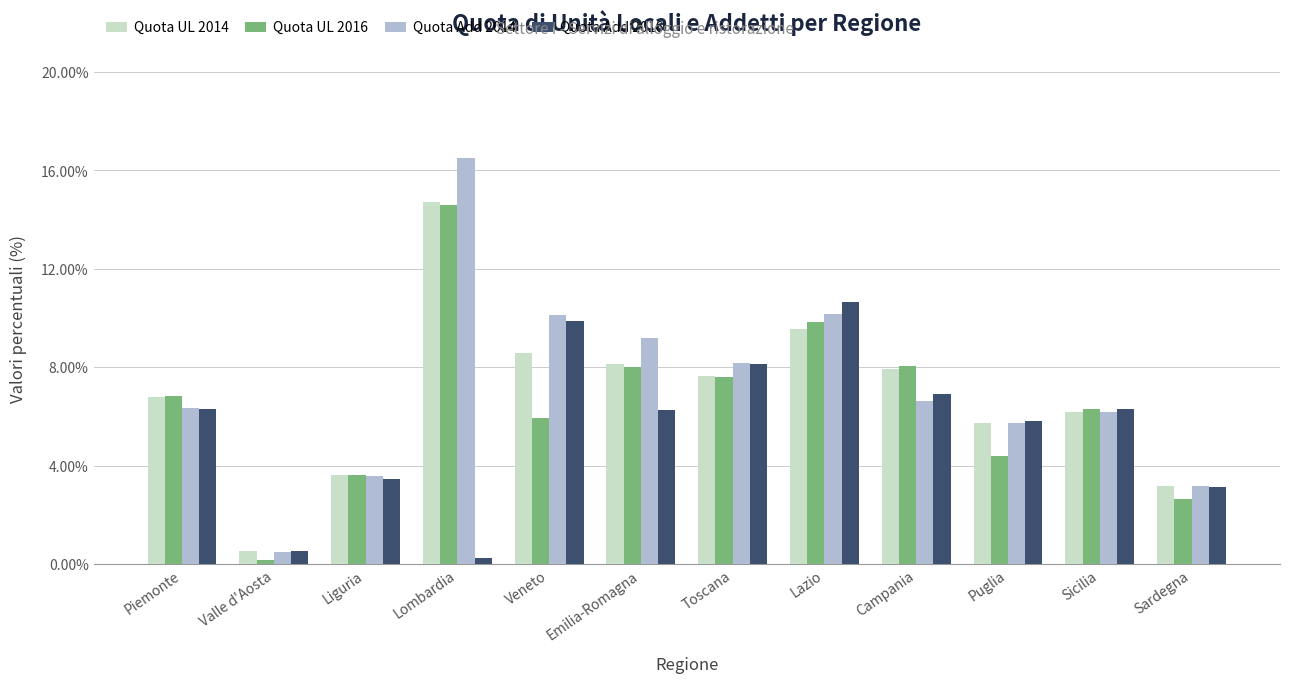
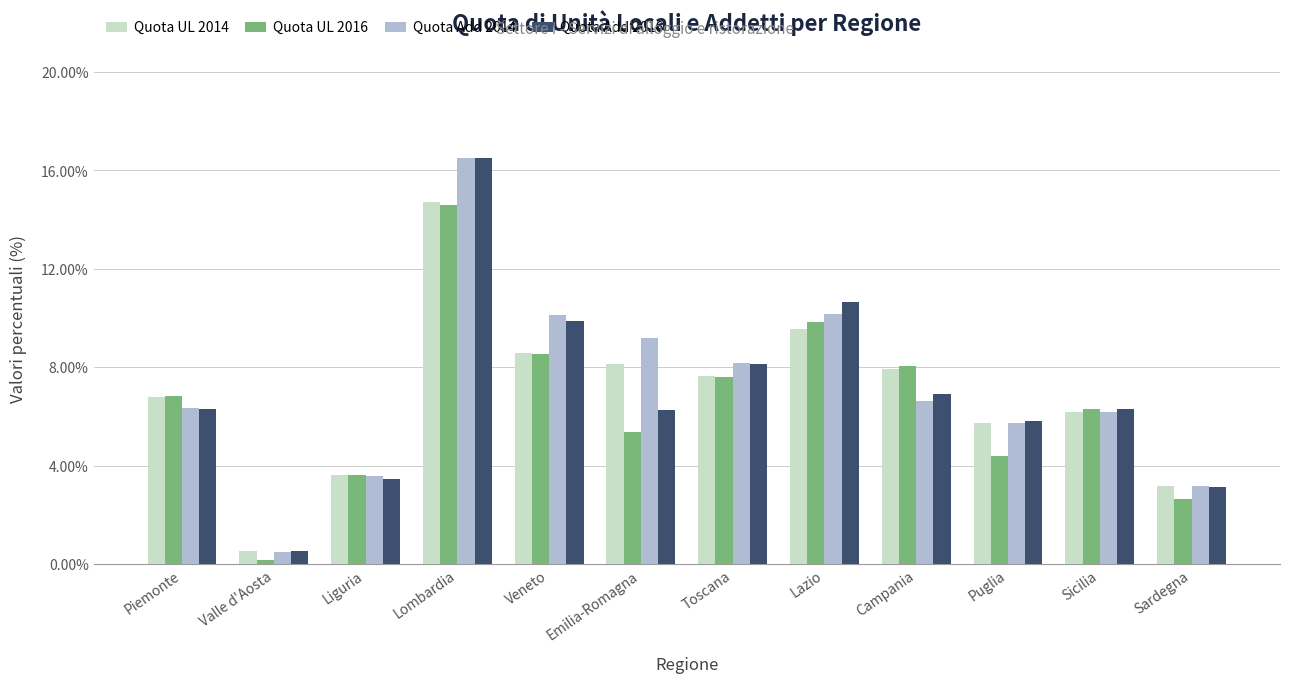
Quota Add 2016, Lombardia: 0.3% -> 16.5%
Quota UL 2016, Veneto: 5.9% -> 8.5%
Quota UL 2016, Emilia-Romagna: 8.0% -> 5.4%
